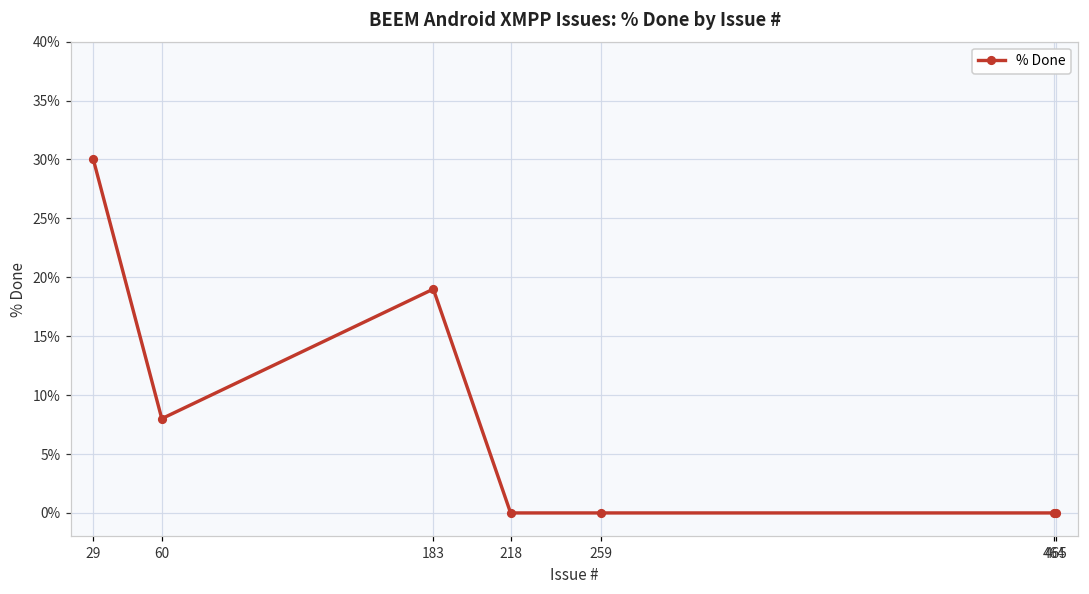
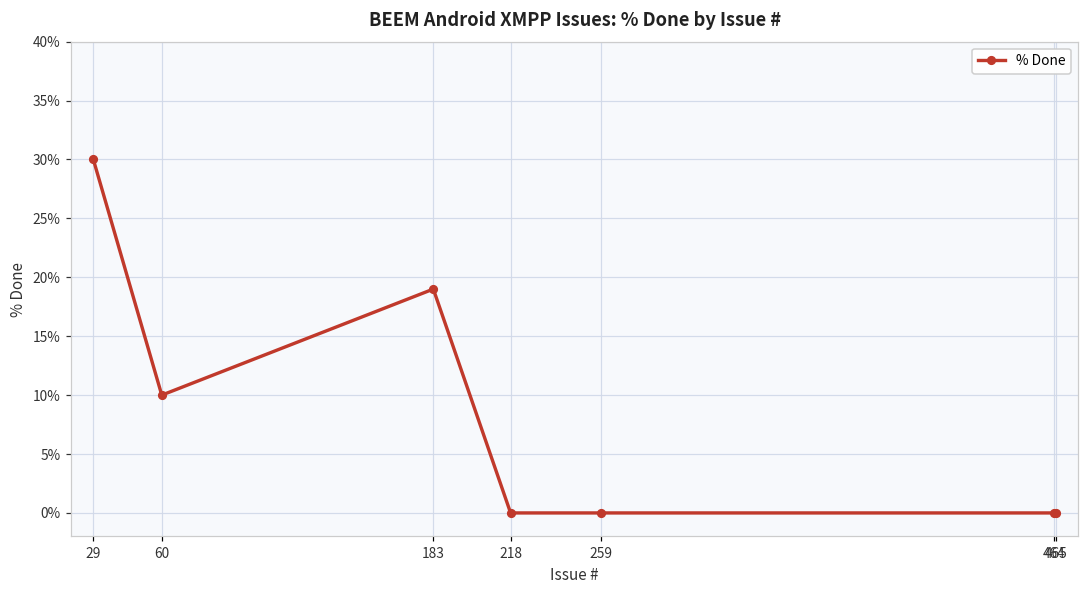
60: 8% -> 10%
